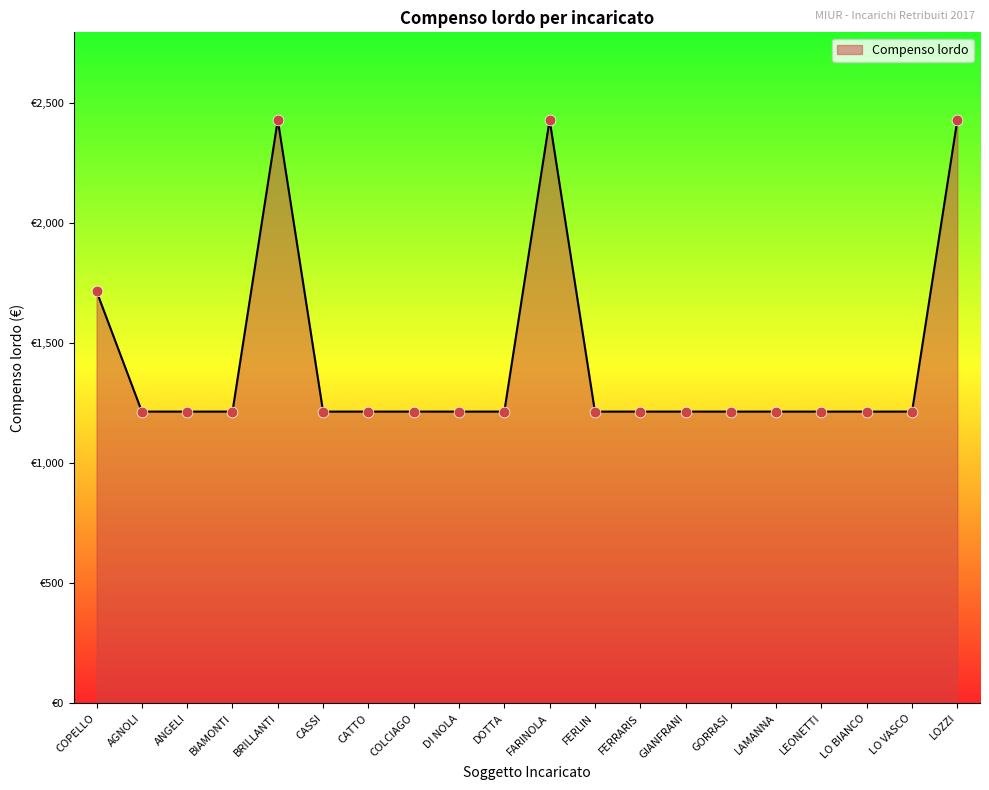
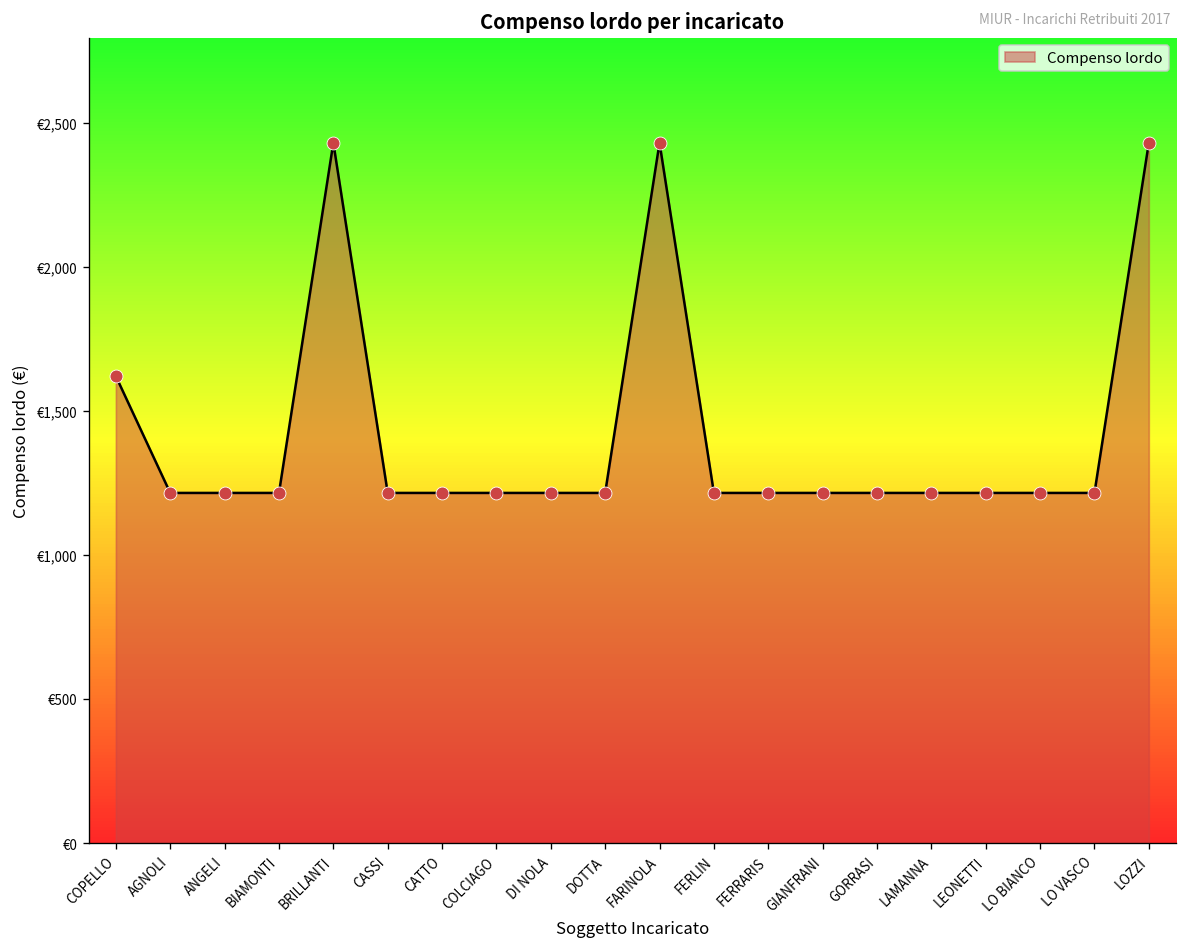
COPELLO: €1,720 -> €1,620
